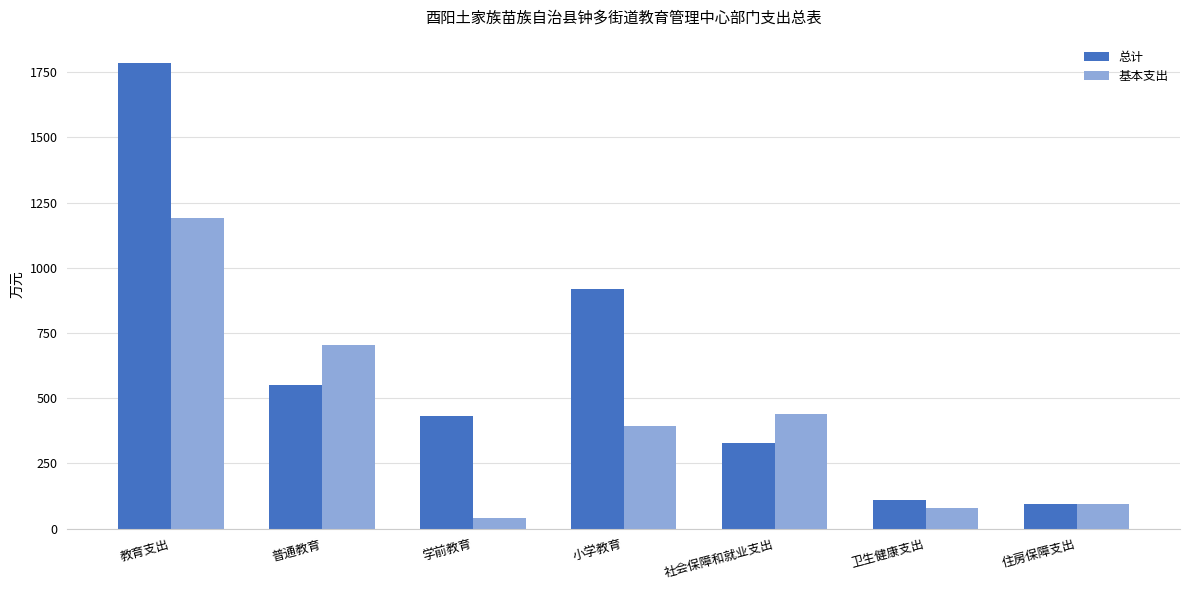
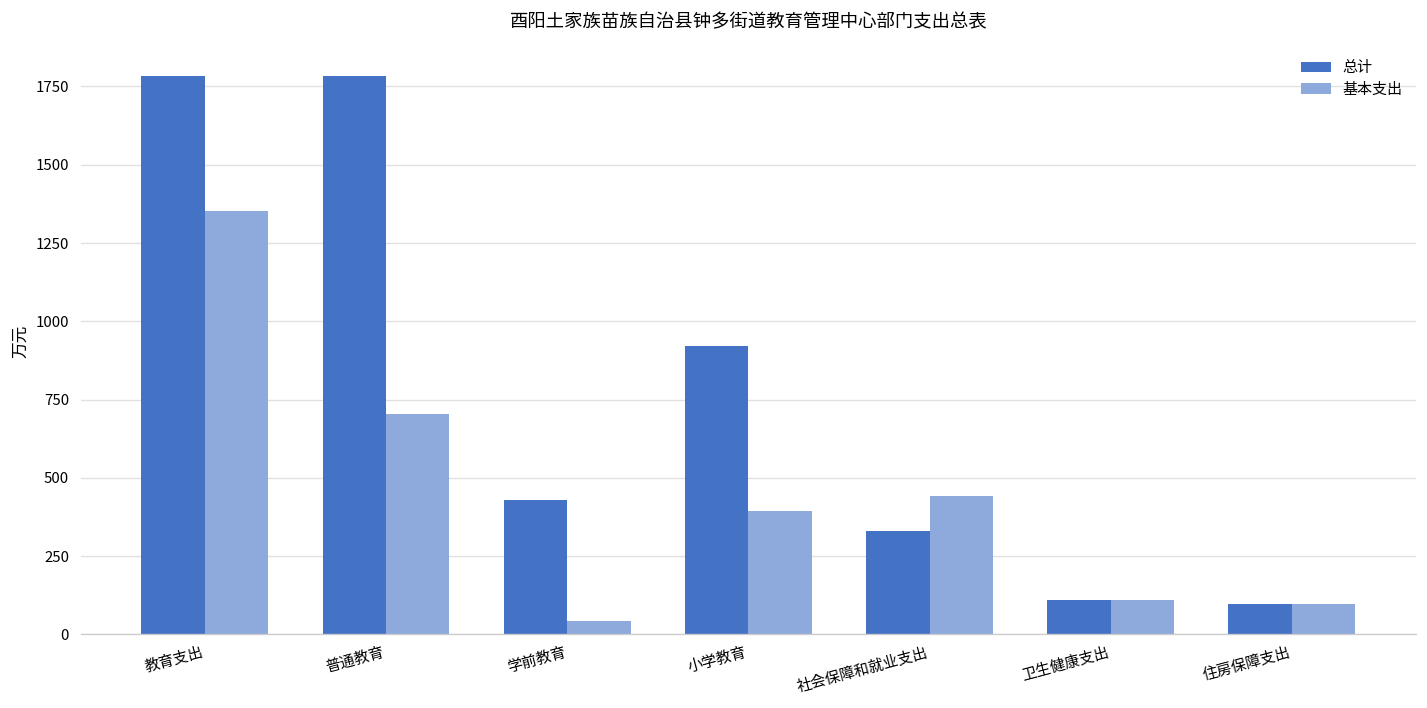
基本支出, 教育支出: 1190 -> 1350
总计, 普通教育: 550 -> 1780
基本支出, 卫生健康支出: 80 -> 110
